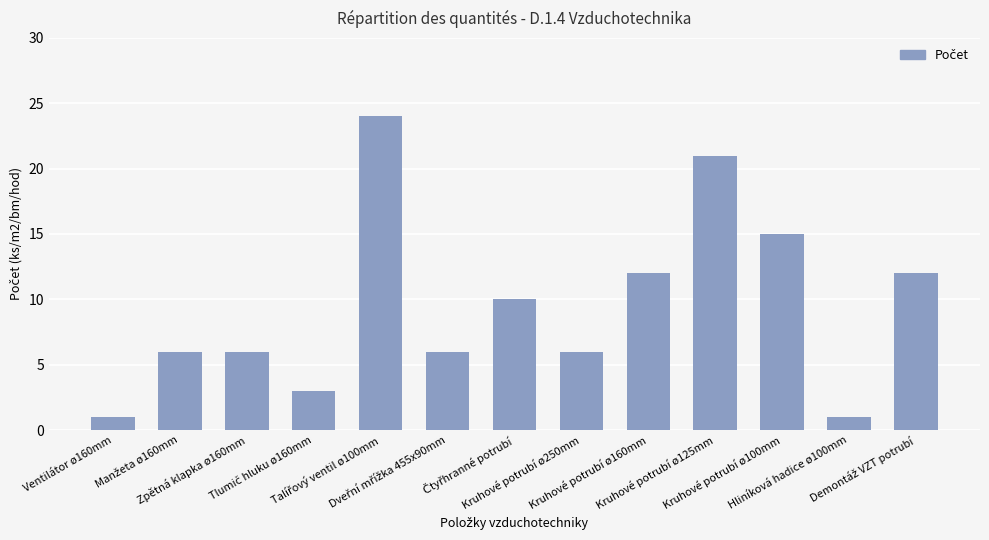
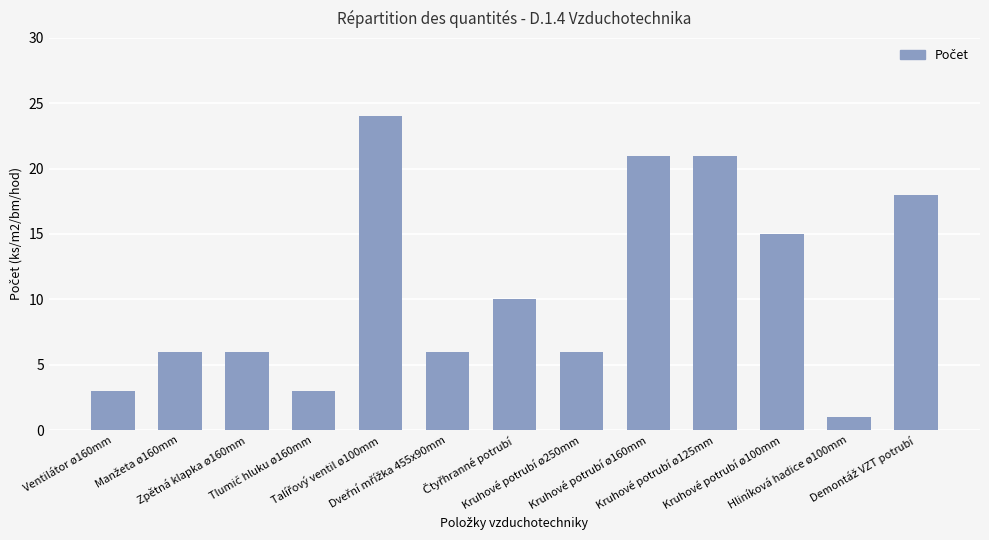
Ventilátor ø160mm: 1 -> 3
Kruhové potrubí ø160mm: 12 -> 21
Demontáž VZT potrubí: 12 -> 18
